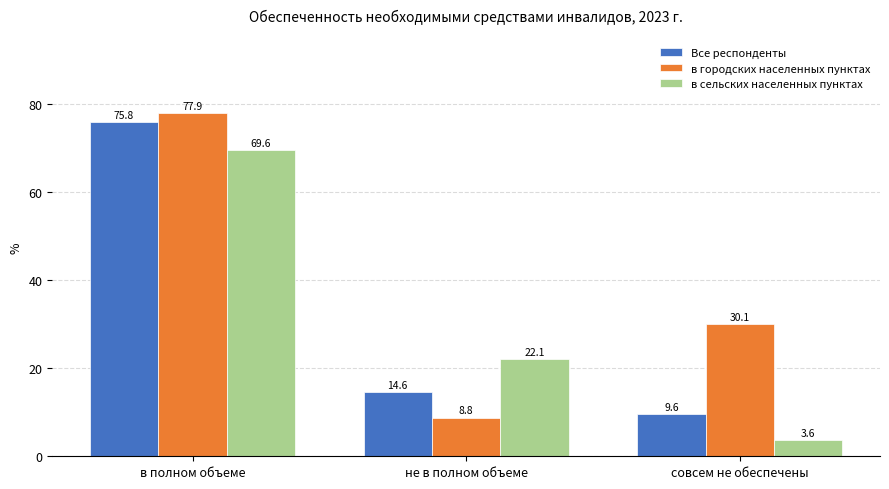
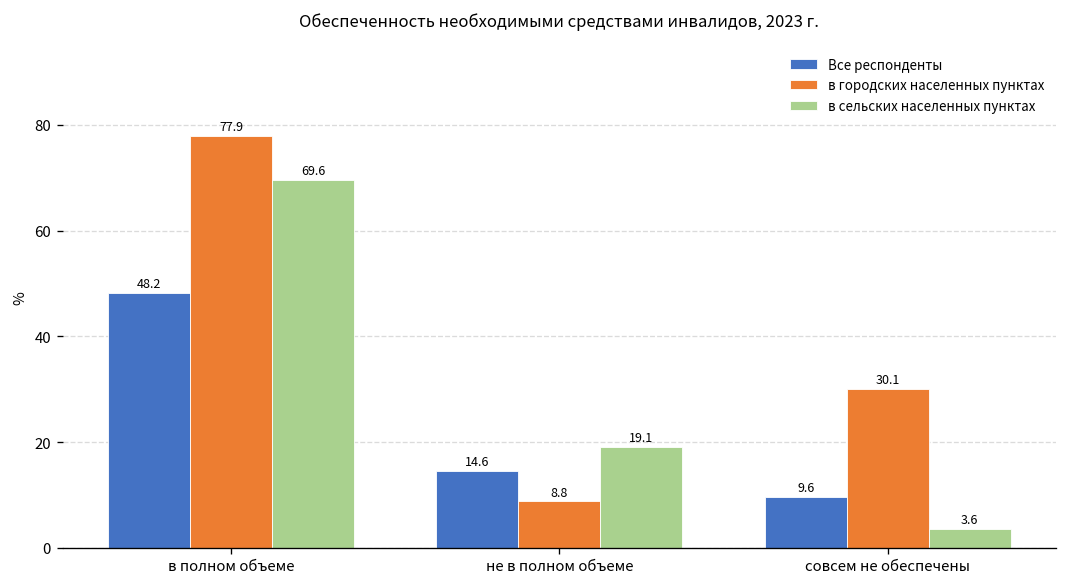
Все респонденты, в полном объеме: 75.8 -> 48.2
в сельских населенных пунктах, не в полном объеме: 22.1 -> 19.1
